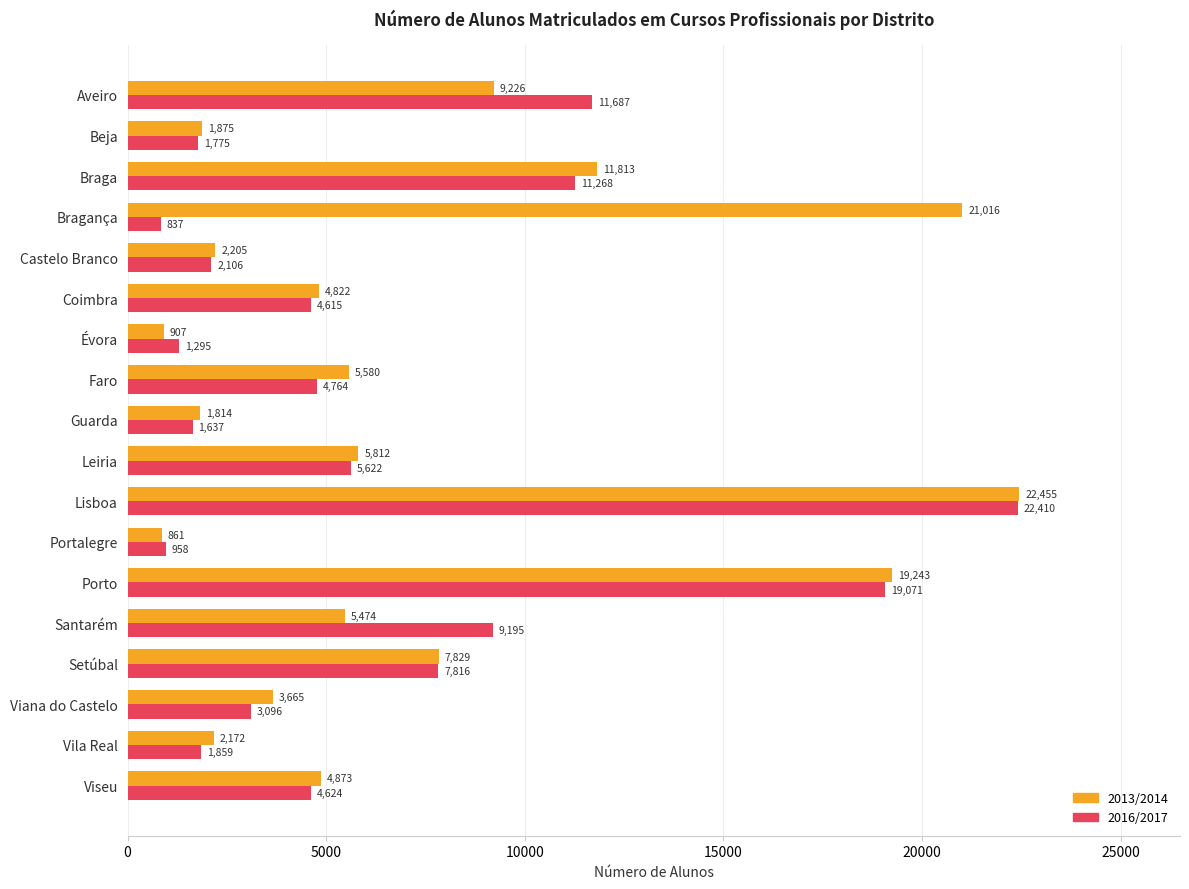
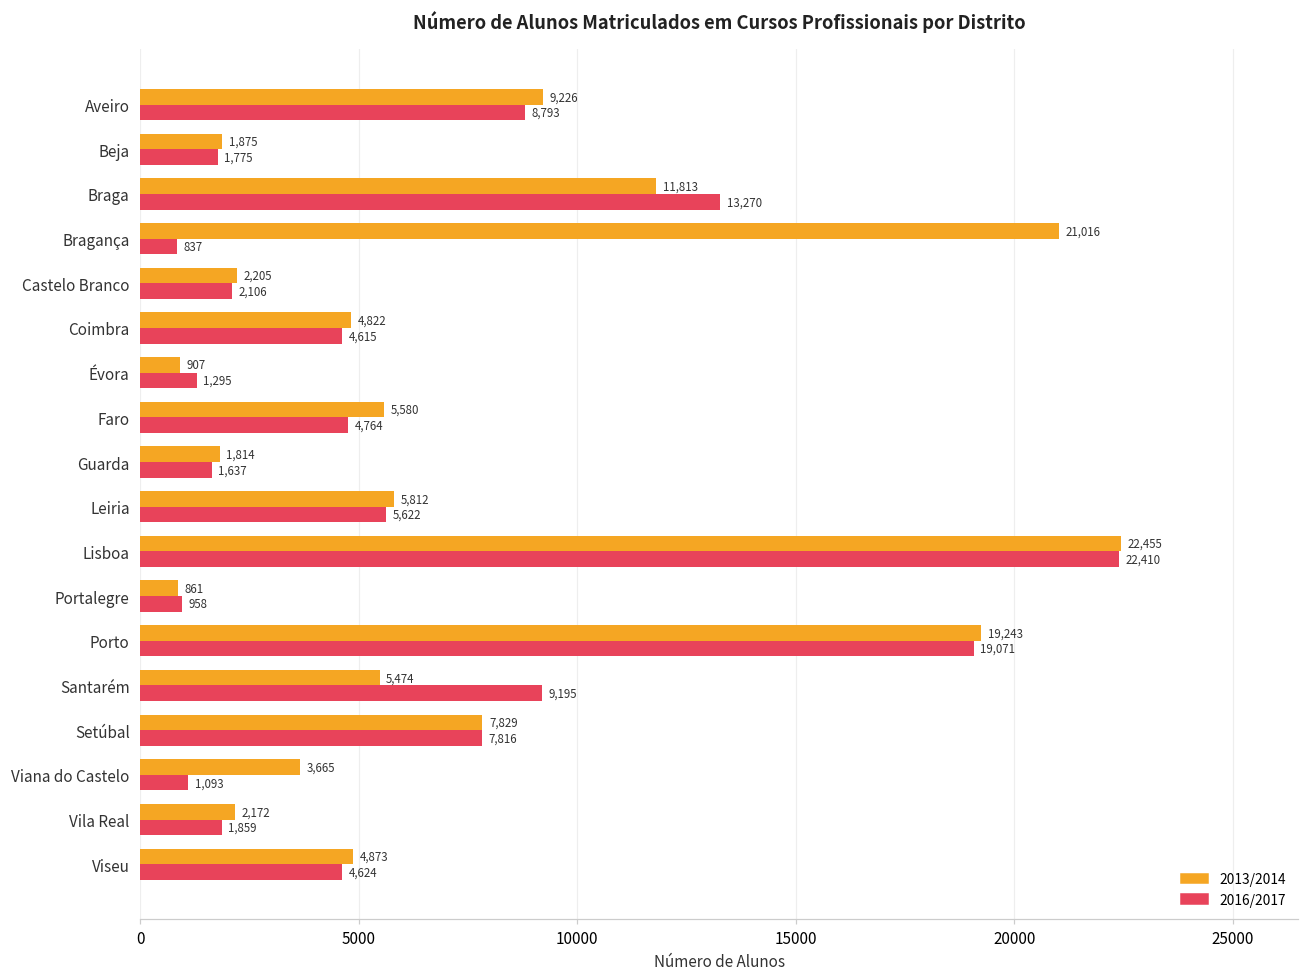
2016/2017, Aveiro: 11,687 -> 8,793
2016/2017, Braga: 11,268 -> 13,270
2016/2017, Viana do Castelo: 3,096 -> 1,093
